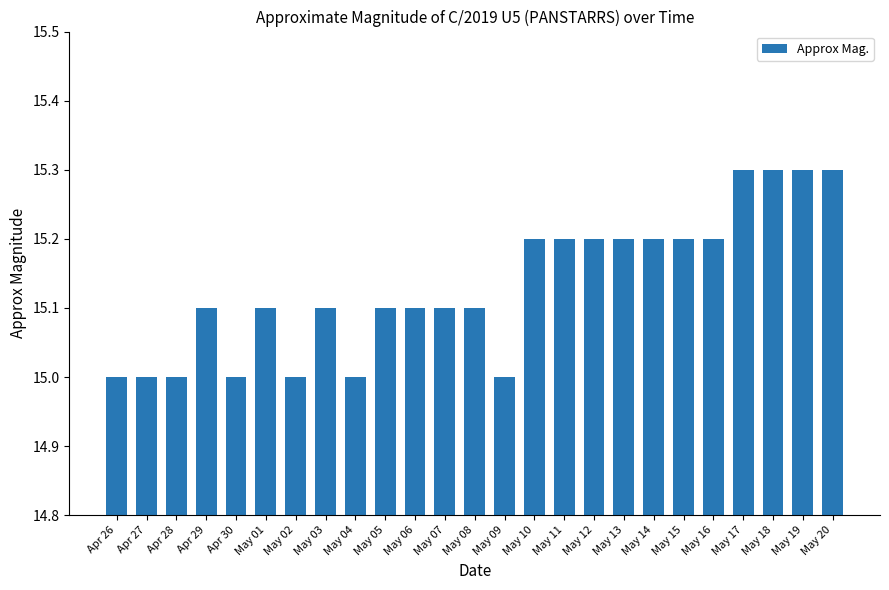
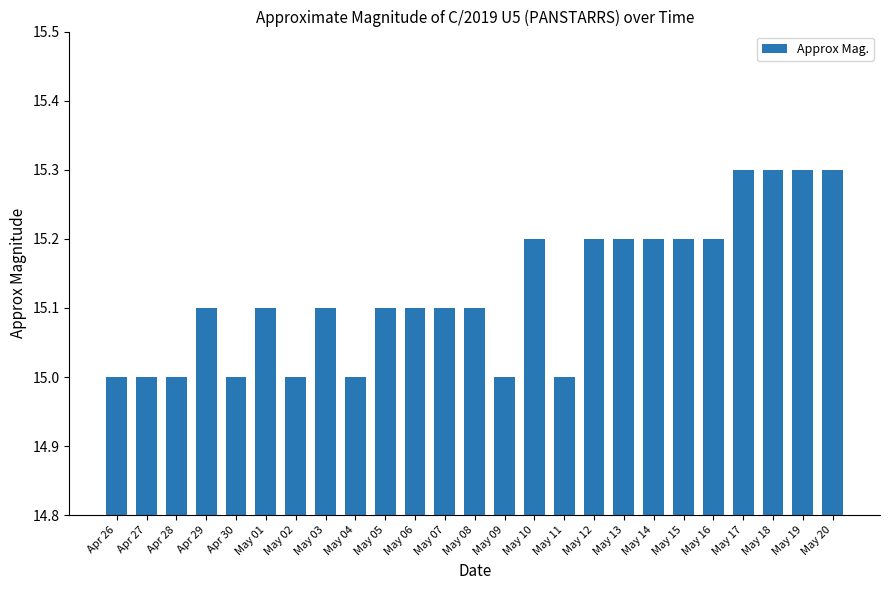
May 11: 15.2 -> 15.0
